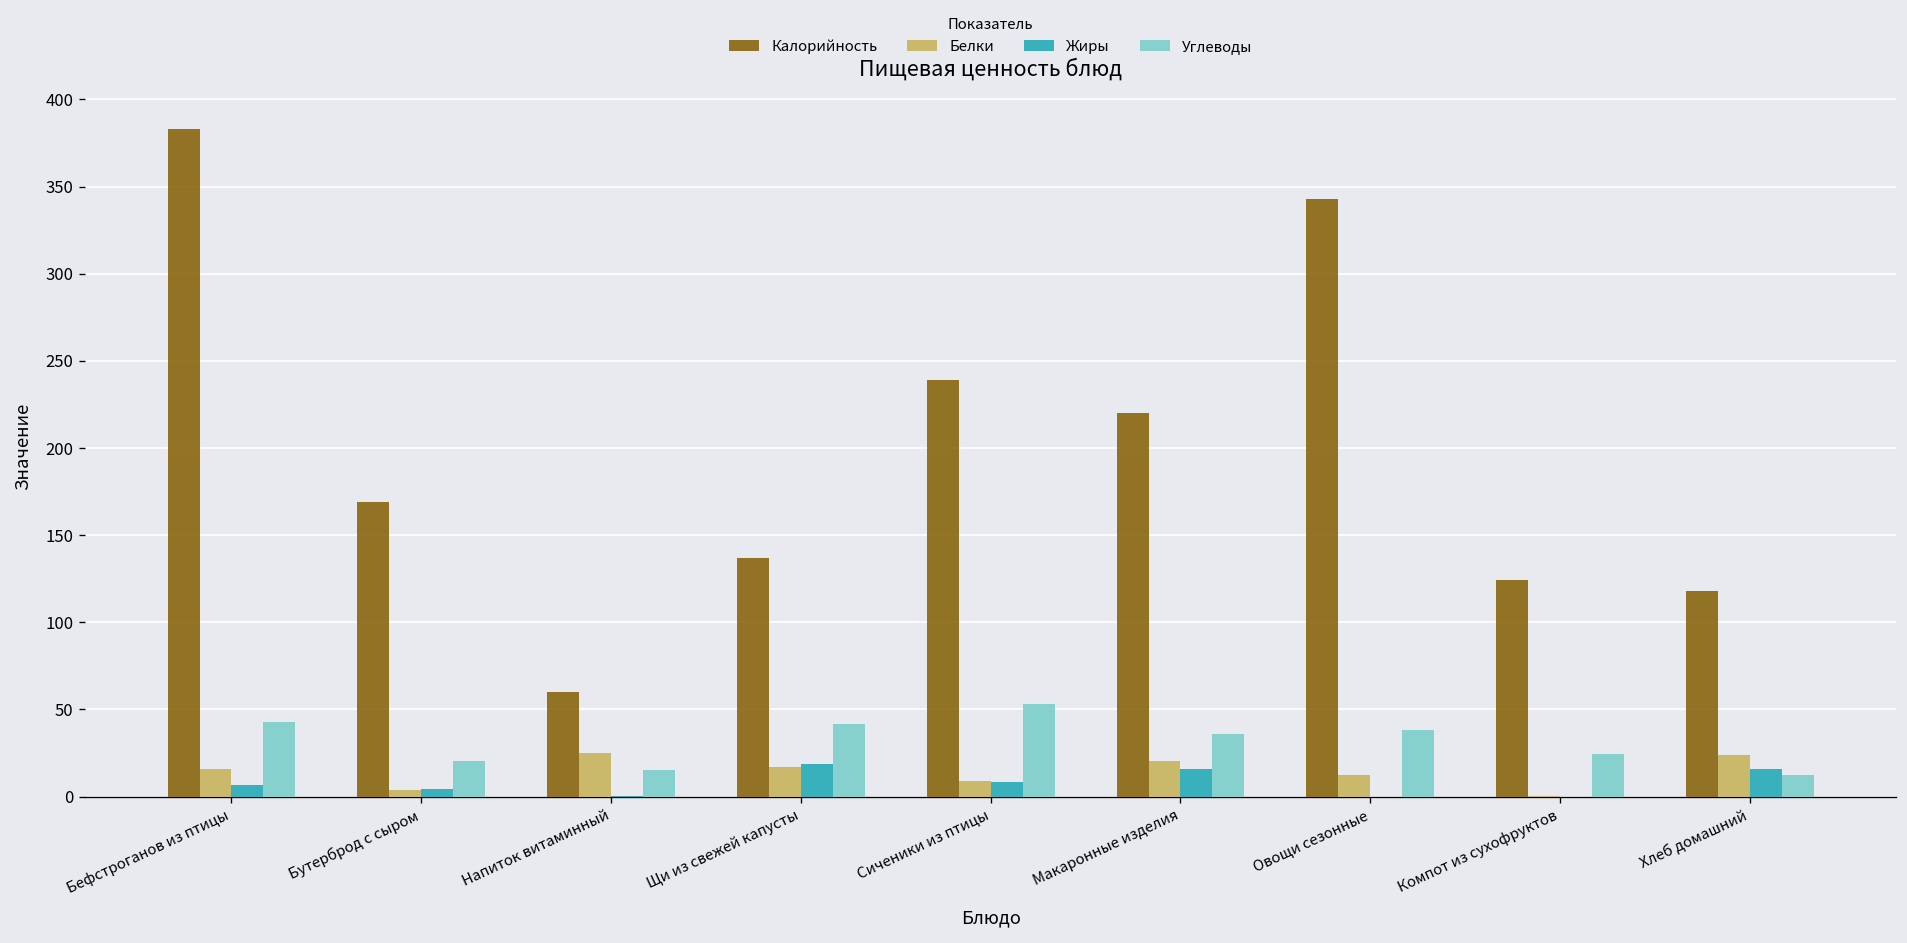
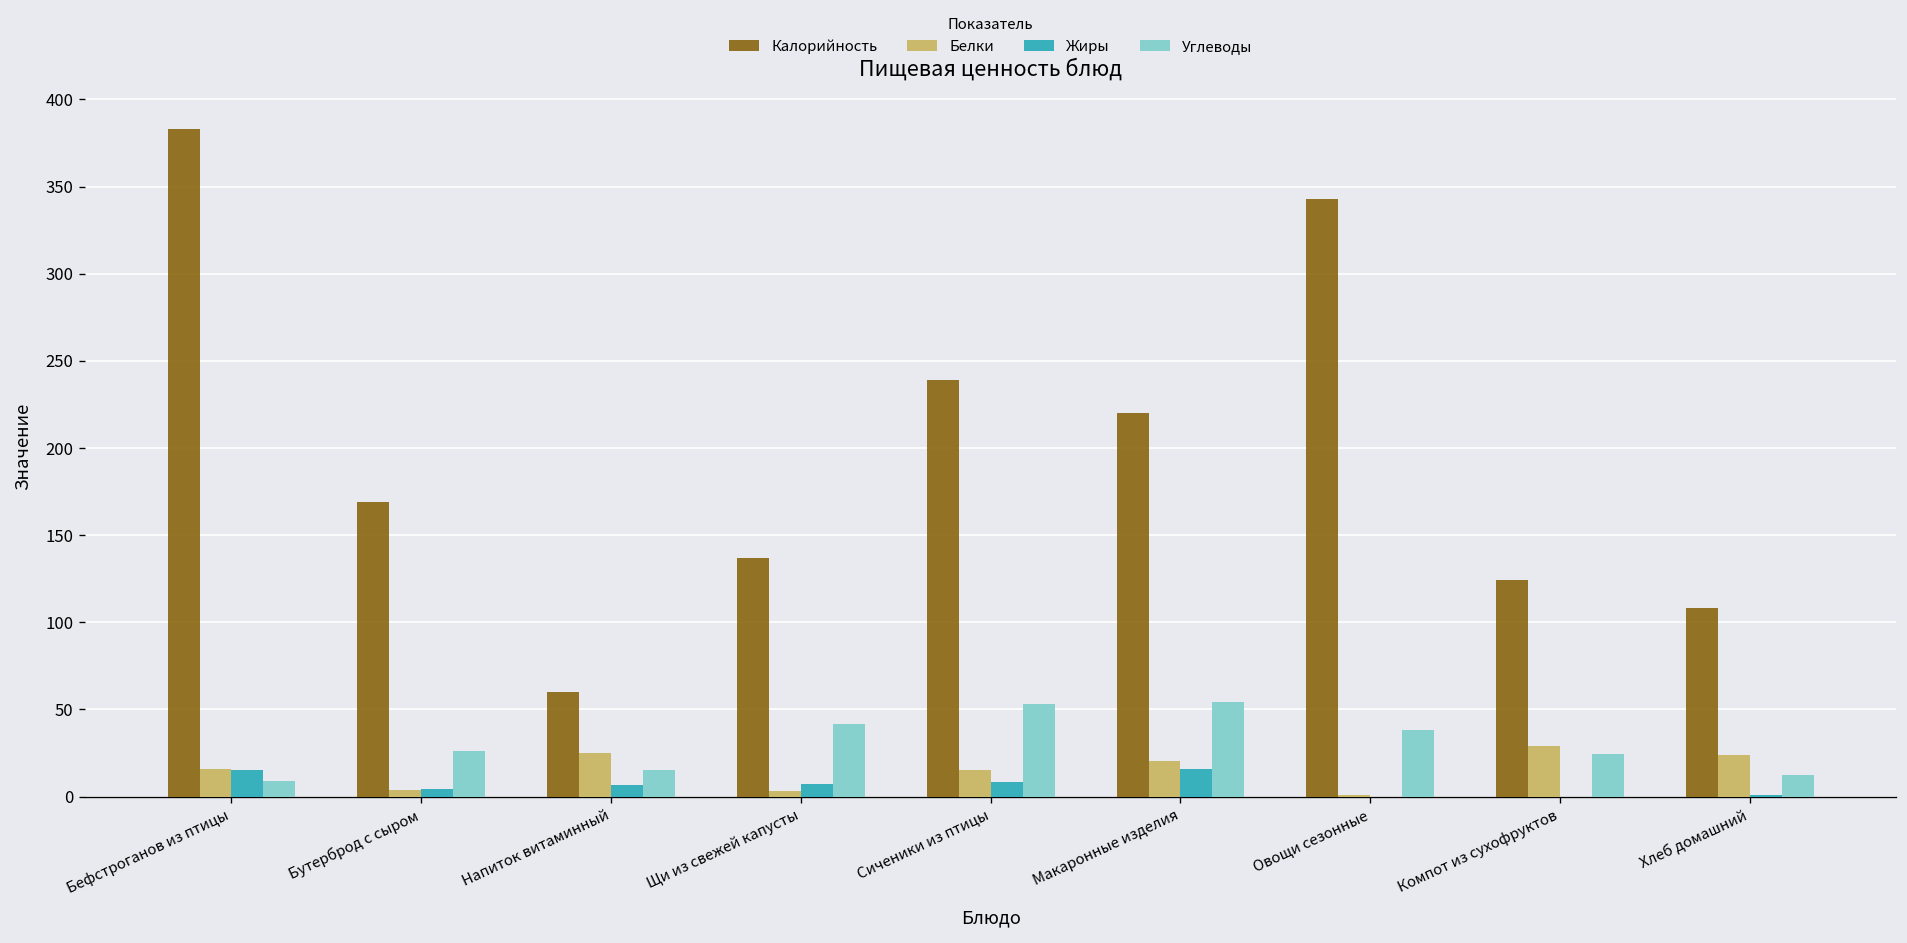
Жиры, Бефстроганов из птицы: 7 -> 16
Углеводы, Бефстроганов из птицы: 43 -> 9
Углеводы, Бутерброд с сыром: 20 -> 26
Жиры, Напиток витаминный: 0 -> 7
Белки, Щи из свежей капусты: 17 -> 3
Жиры, Щи из свежей капусты: 19 -> 8
Белки, Сиченики из птицы: 9 -> 15
Углеводы, Макаронные изделия: 36 -> 54
Белки, Овощи сезонные: 12 -> 1
Белки, Компот из сухофруктов: 1 -> 29
Калорийность, Хлеб домашний: 118 -> 108
Жиры, Хлеб домашний: 16 -> 1
